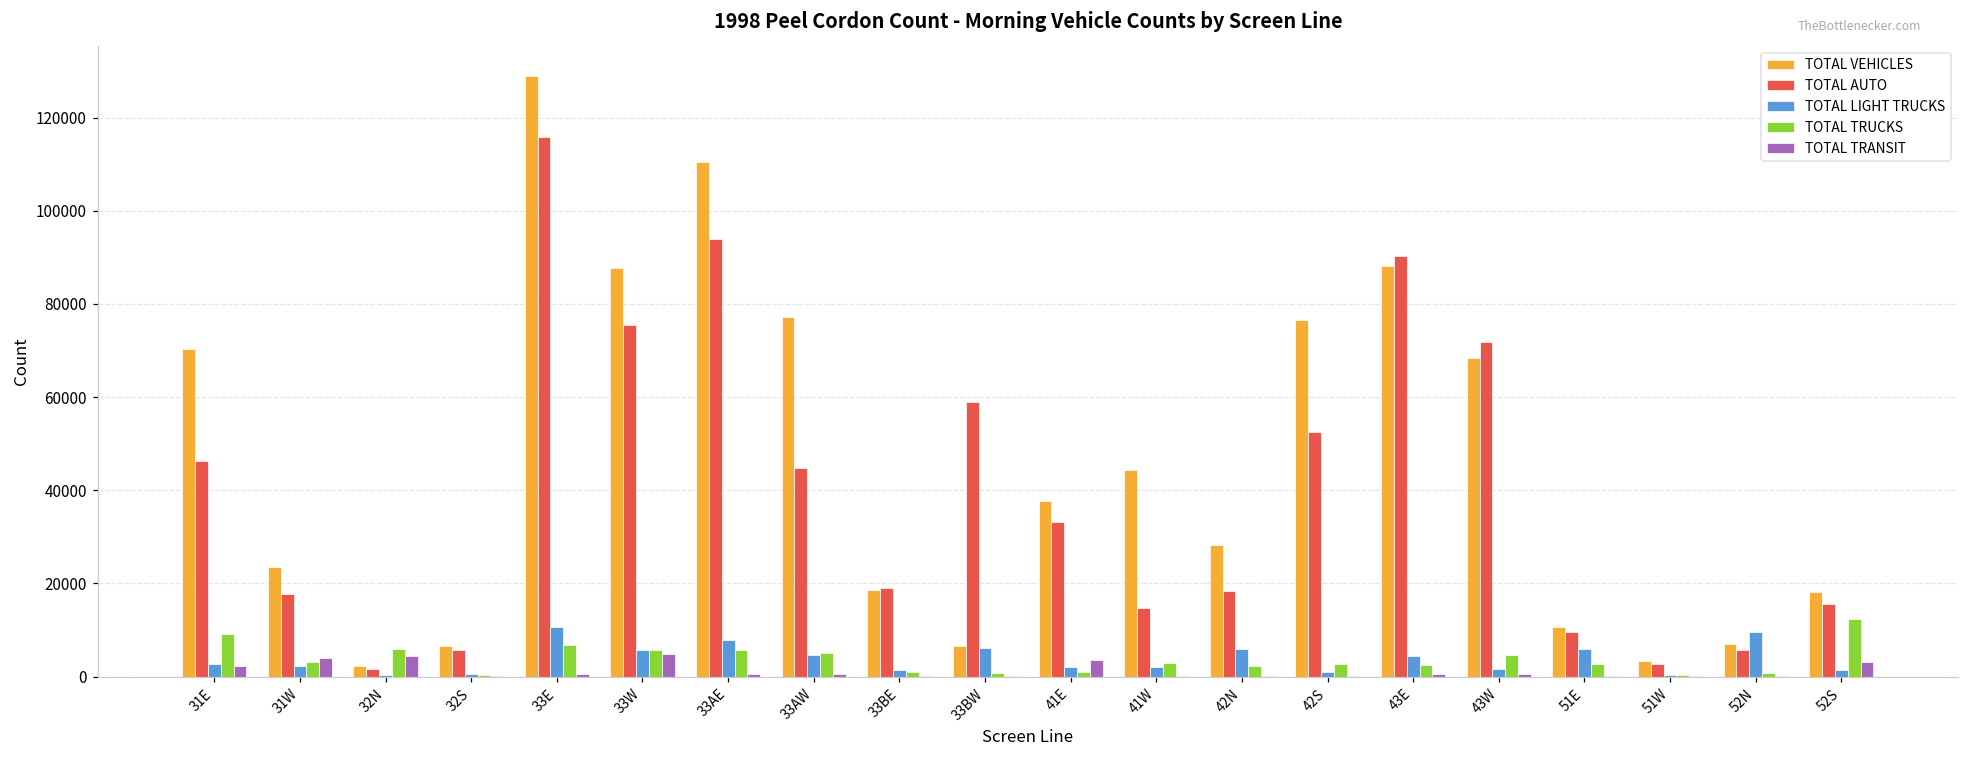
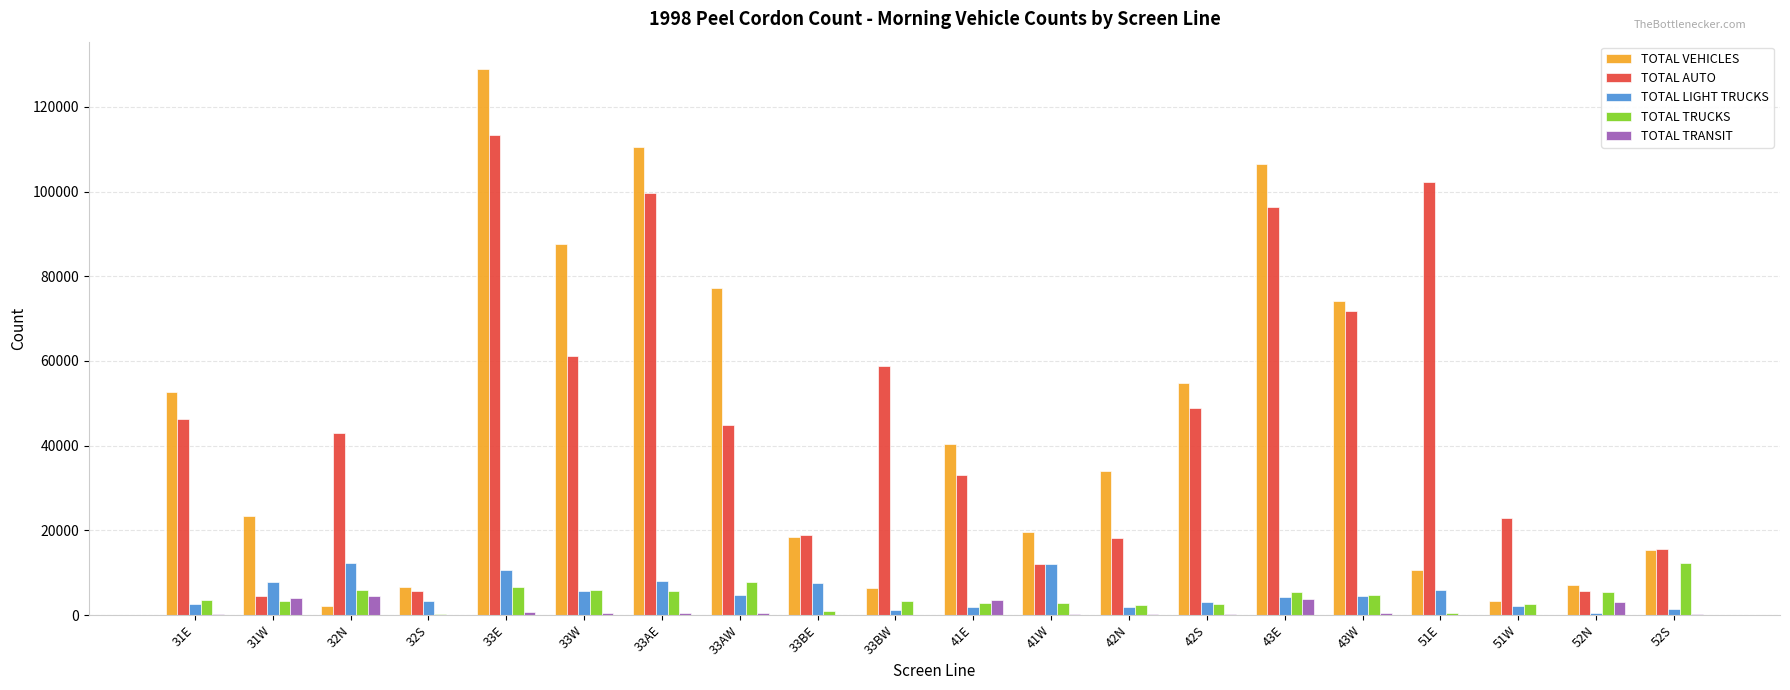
TOTAL VEHICLES, 31E: 70000 -> 53000
TOTAL TRUCKS, 31E: 9000 -> 3000
TOTAL TRANSIT, 31E: 2000 -> 0
TOTAL AUTO, 31W: 18000 -> 5000
TOTAL LIGHT TRUCKS, 31W: 2000 -> 8000
TOTAL AUTO, 32N: 2000 -> 43000
TOTAL LIGHT TRUCKS, 32N: 0 -> 12000
TOTAL LIGHT TRUCKS, 32S: 1000 -> 3000
TOTAL AUTO, 33E: 116000 -> 113000
TOTAL AUTO, 33W: 76000 -> 61000
TOTAL TRANSIT, 33W: 5000 -> 1000
TOTAL AUTO, 33AE: 94000 -> 100000
TOTAL TRUCKS, 33AW: 5000 -> 8000
TOTAL LIGHT TRUCKS, 33BE: 1000 -> 7000
TOTAL LIGHT TRUCKS, 33BW: 6000 -> 1000
TOTAL TRUCKS, 33BW: 1000 -> 3000
TOTAL VEHICLES, 41E: 38000 -> 41000
TOTAL TRUCKS, 41E: 1000 -> 3000
TOTAL VEHICLES, 41W: 44000 -> 20000
TOTAL AUTO, 41W: 15000 -> 12000
TOTAL LIGHT TRUCKS, 41W: 2000 -> 12000
TOTAL VEHICLES, 42N: 28000 -> 34000
TOTAL LIGHT TRUCKS, 42N: 6000 -> 2000
TOTAL VEHICLES, 42S: 77000 -> 55000
TOTAL AUTO, 42S: 53000 -> 49000
TOTAL LIGHT TRUCKS, 42S: 1000 -> 3000
TOTAL VEHICLES, 43E: 88000 -> 107000
TOTAL AUTO, 43E: 90000 -> 96000
TOTAL TRUCKS, 43E: 2000 -> 5000
TOTAL TRANSIT, 43E: 1000 -> 4000
TOTAL VEHICLES, 43W: 68000 -> 74000
TOTAL LIGHT TRUCKS, 43W: 2000 -> 4000
TOTAL AUTO, 51E: 10000 -> 102000
TOTAL TRUCKS, 51E: 3000 -> 0
TOTAL AUTO, 51W: 3000 -> 23000
TOTAL LIGHT TRUCKS, 51W: 0 -> 2000
TOTAL TRUCKS, 51W: 0 -> 3000
TOTAL LIGHT TRUCKS, 52N: 10000 -> 1000
TOTAL TRUCKS, 52N: 1000 -> 5000
TOTAL TRANSIT, 52N: 0 -> 3000
TOTAL VEHICLES, 52S: 18000 -> 15000
TOTAL TRANSIT, 52S: 3000 -> 0
